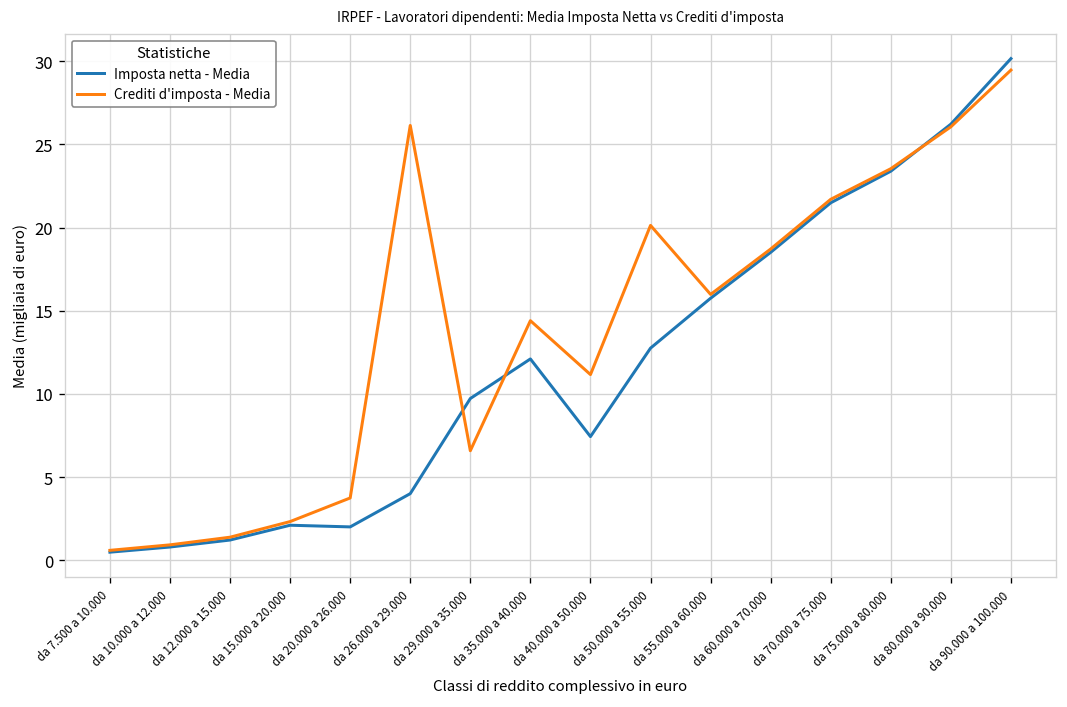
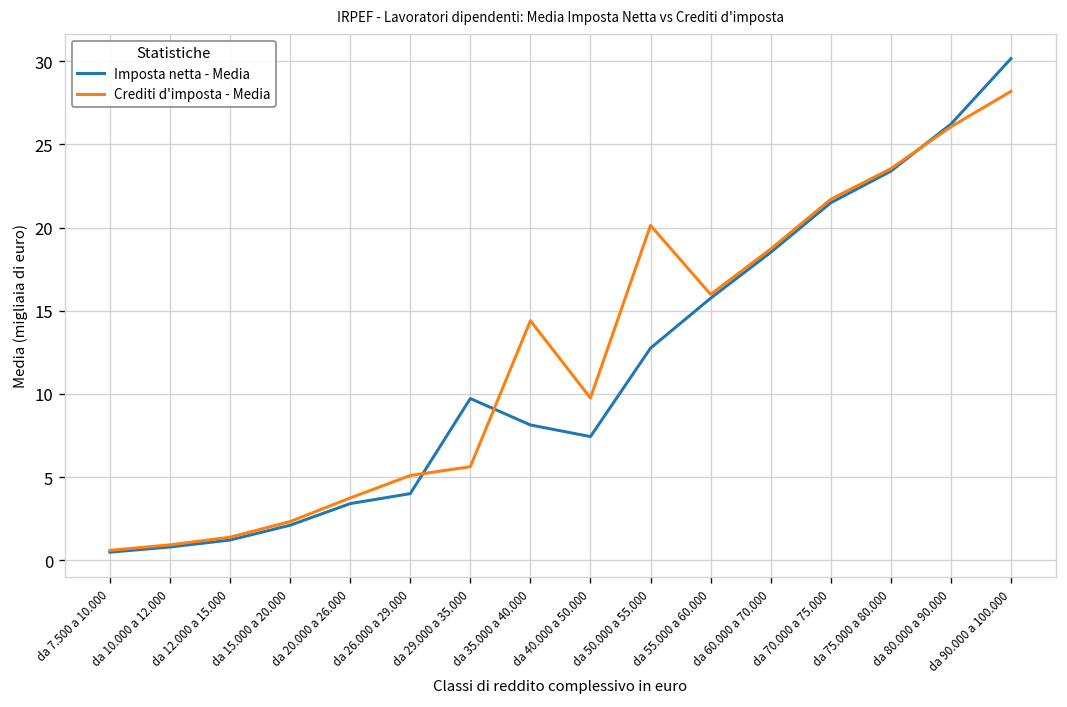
Imposta netta - Media, da 20.000 a 26.000: 2.0 -> 3.4
Crediti d'imposta - Media, da 26.000 a 29.000: 26.1 -> 5.1
Crediti d'imposta - Media, da 29.000 a 35.000: 6.6 -> 5.6
Imposta netta - Media, da 35.000 a 40.000: 12.1 -> 8.1
Crediti d'imposta - Media, da 40.000 a 50.000: 11.2 -> 9.8
Crediti d'imposta - Media, da 90.000 a 100.000: 29.5 -> 28.2
